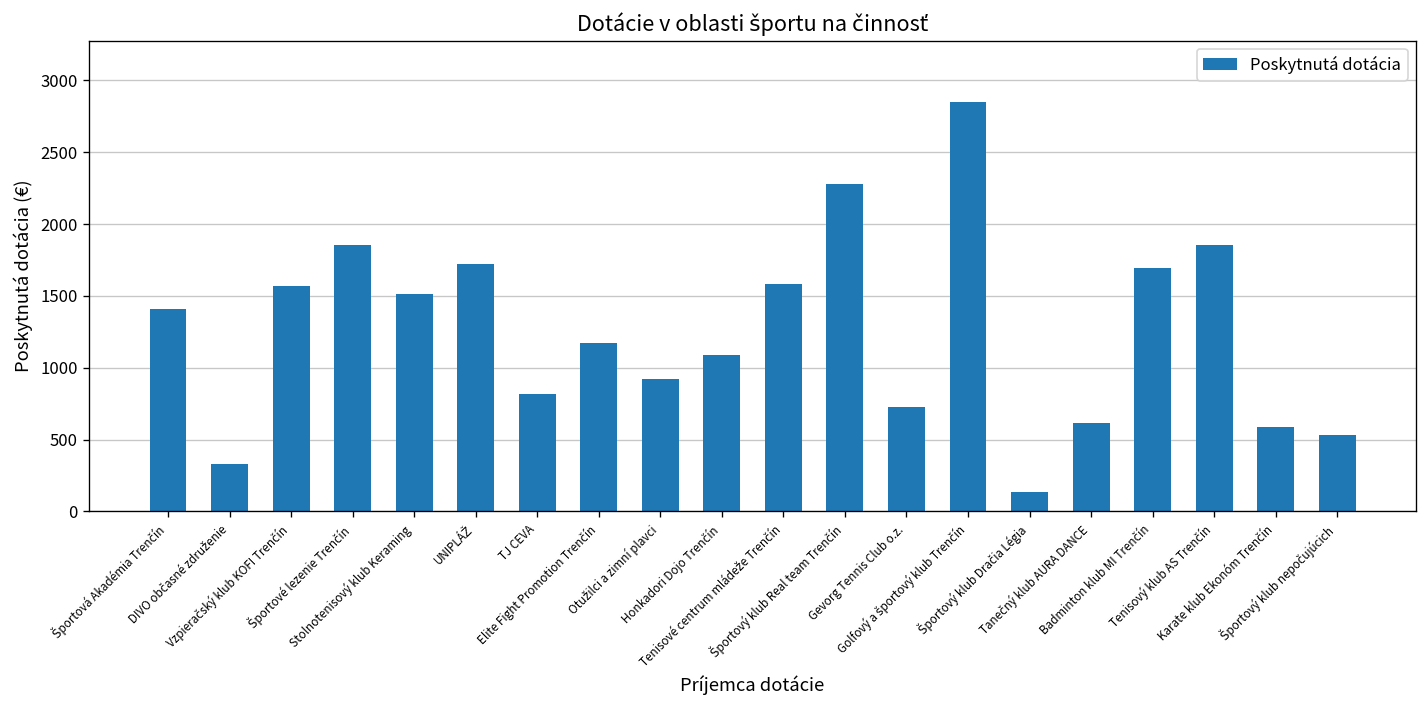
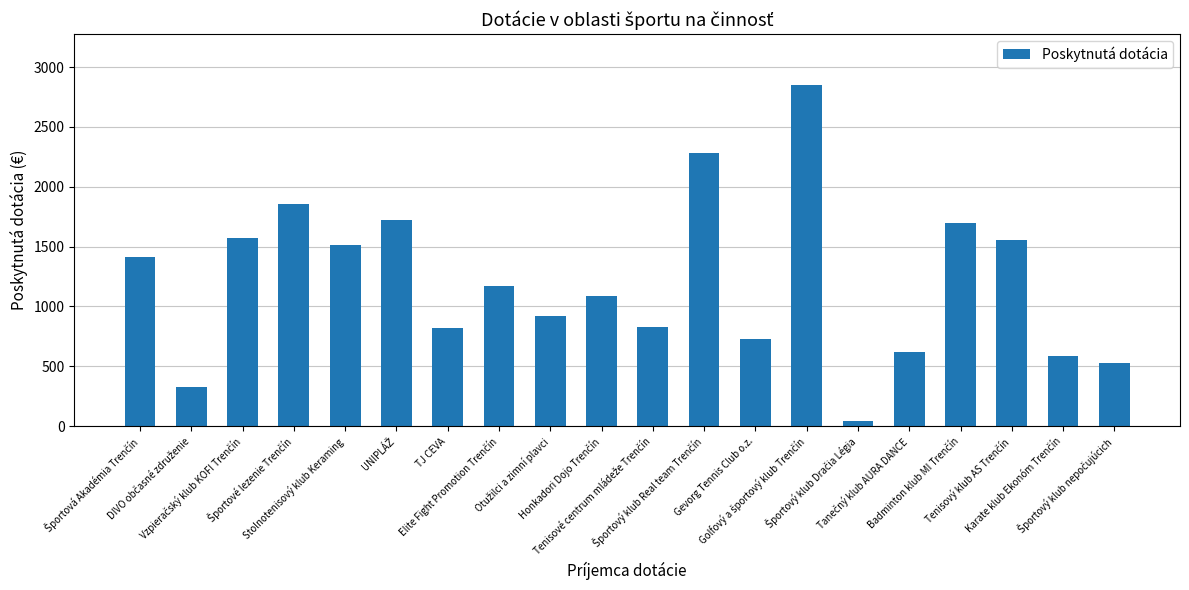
Tenisové centrum mládeže Trenčín: 1580 -> 830
Športový klub Dračia Légia: 130 -> 50
Tenisový klub AS Trenčín: 1850 -> 1560
